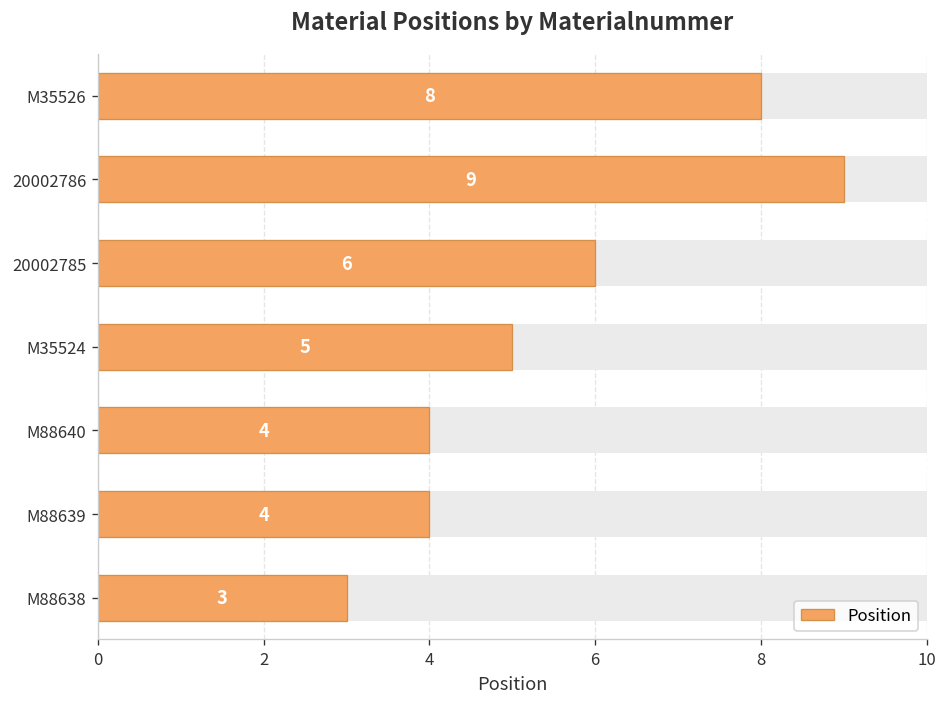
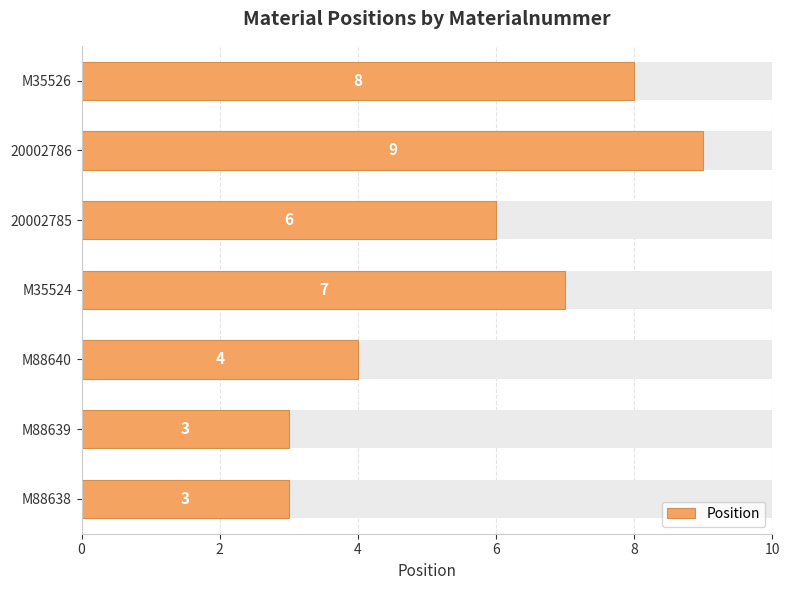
Position, M35524: 5 -> 7
Position, M88639: 4 -> 3
